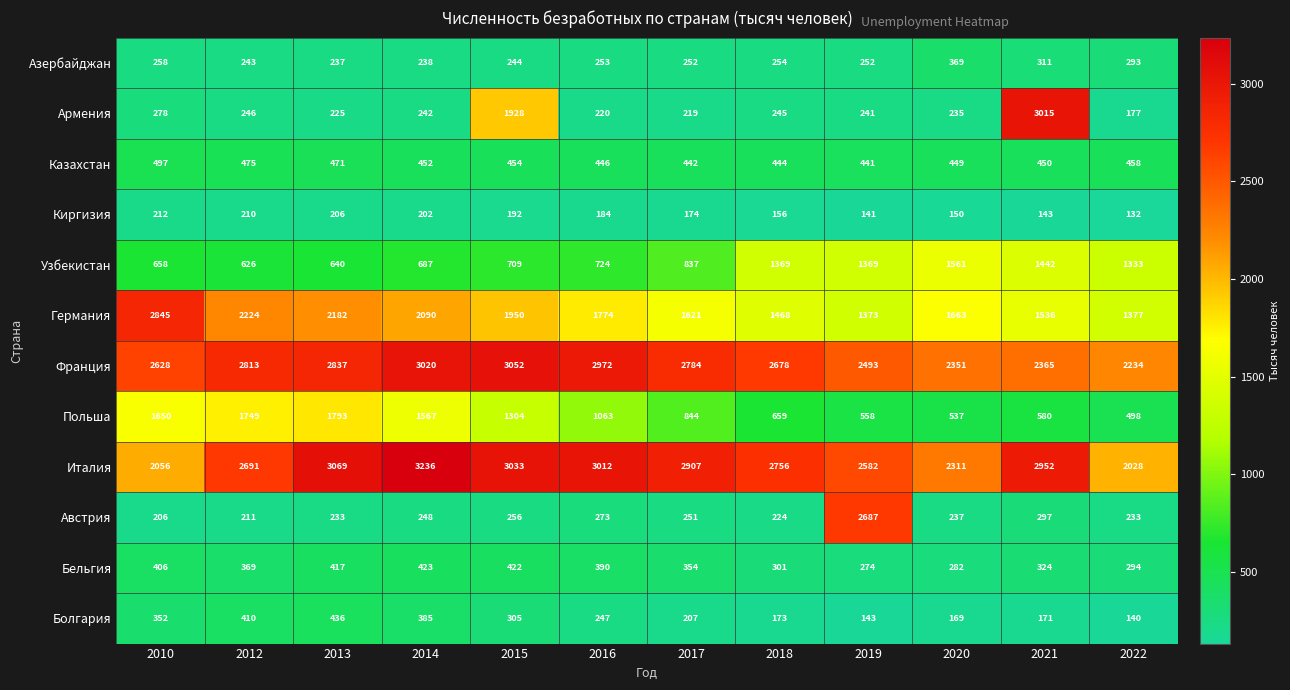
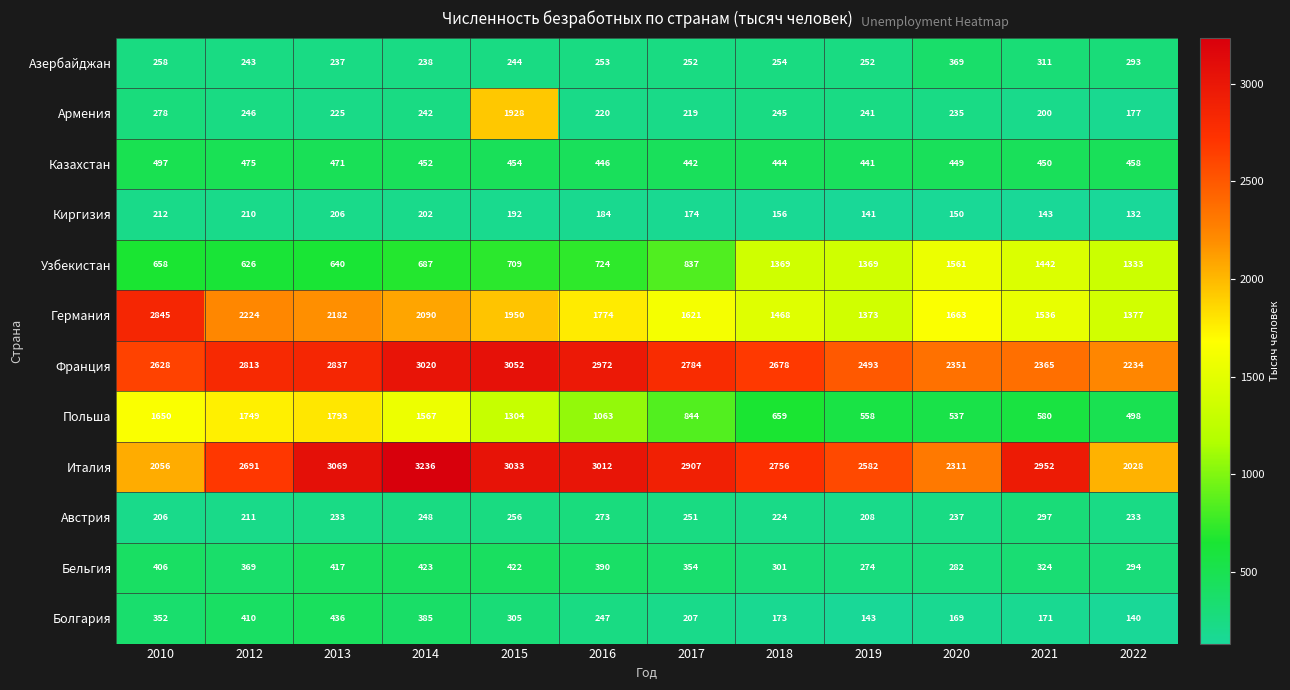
Армения, 2021: 3015 -> 200
Австрия, 2019: 2687 -> 208
